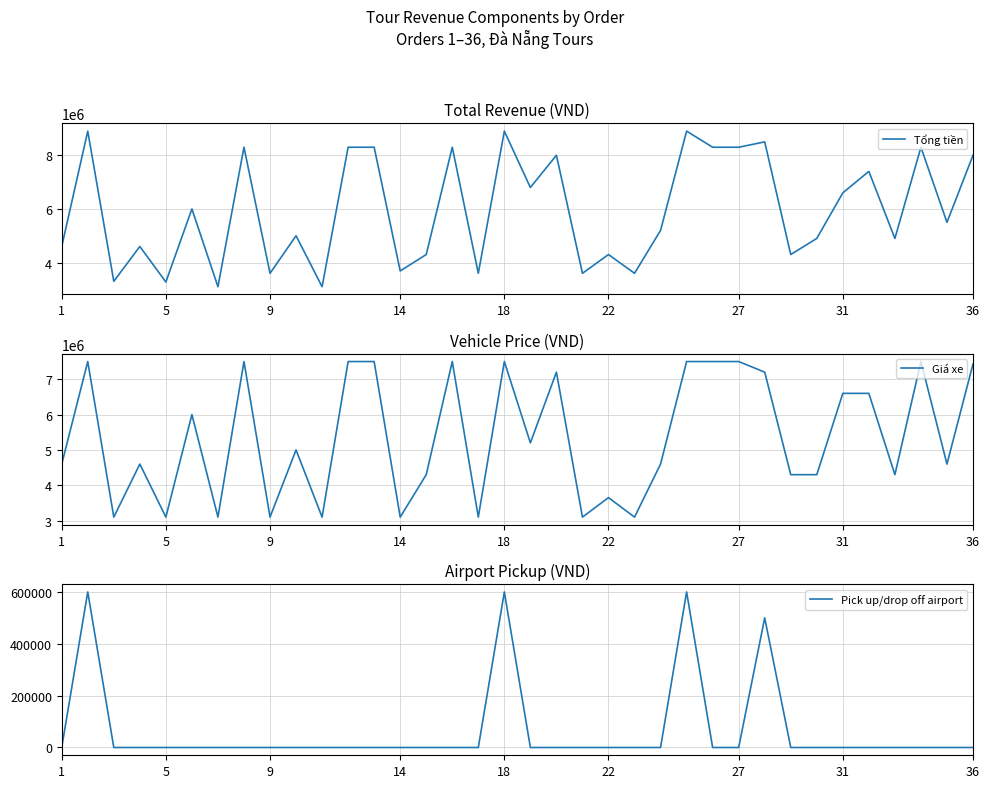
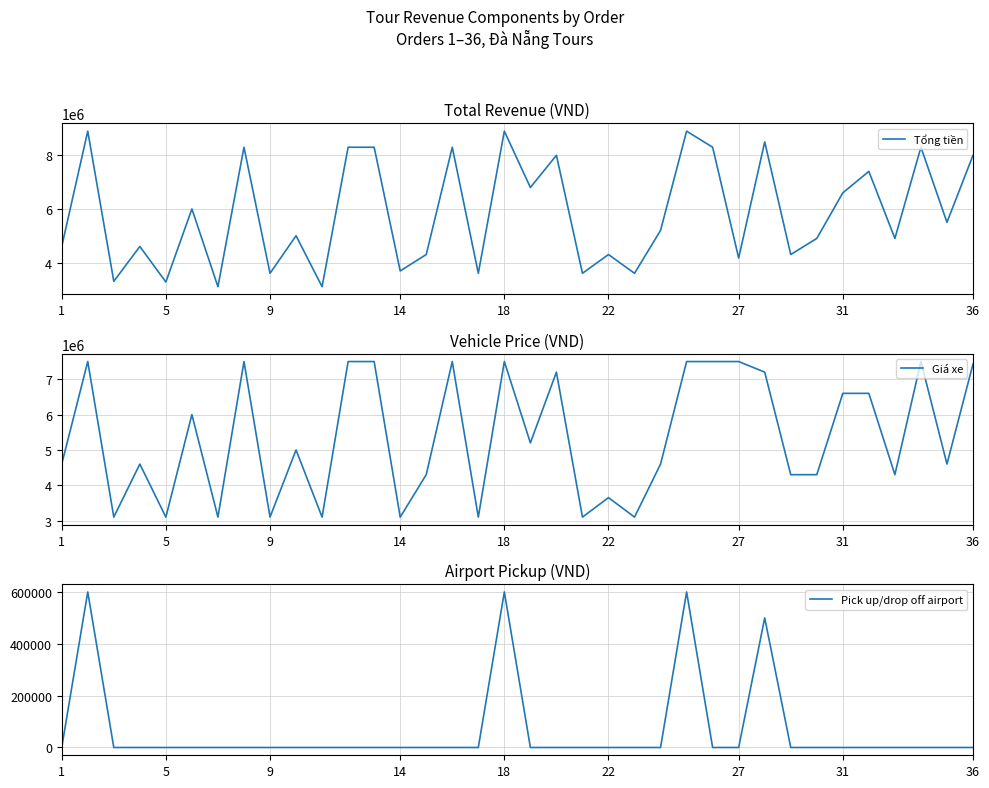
Total Revenue (VND), 27: 8300000 -> 4200000
